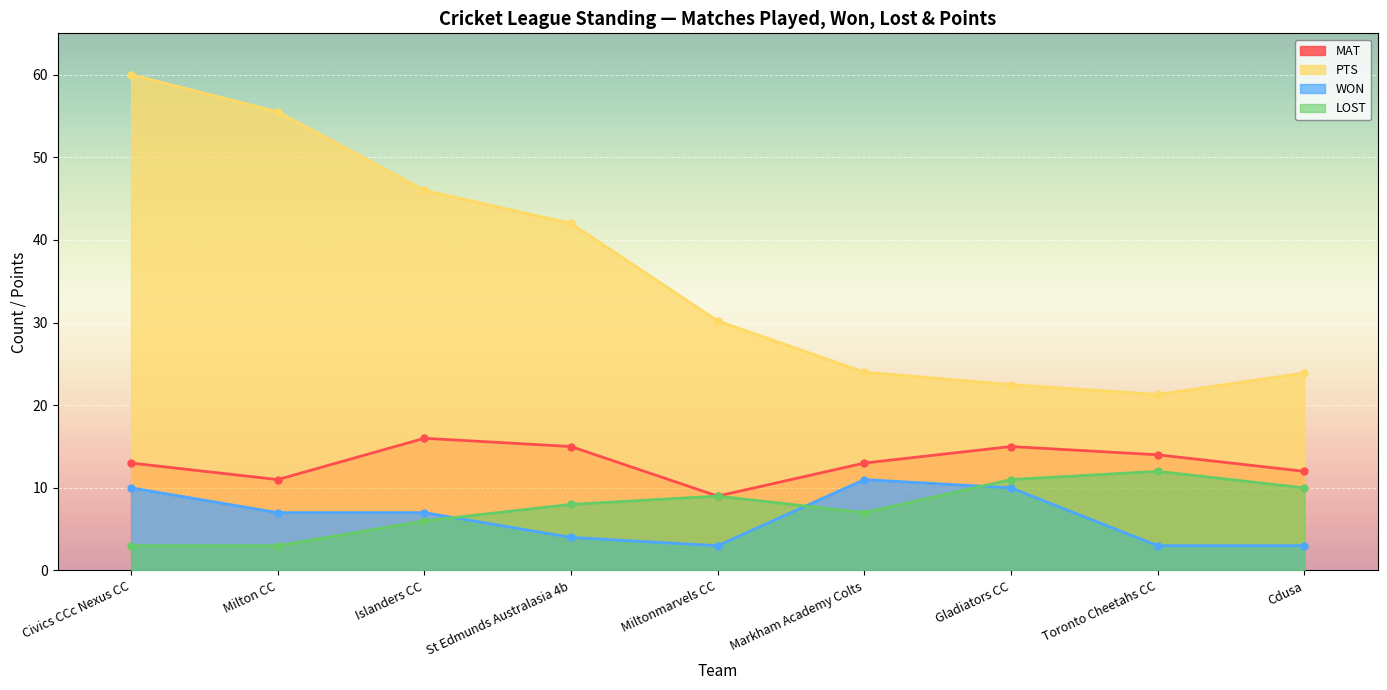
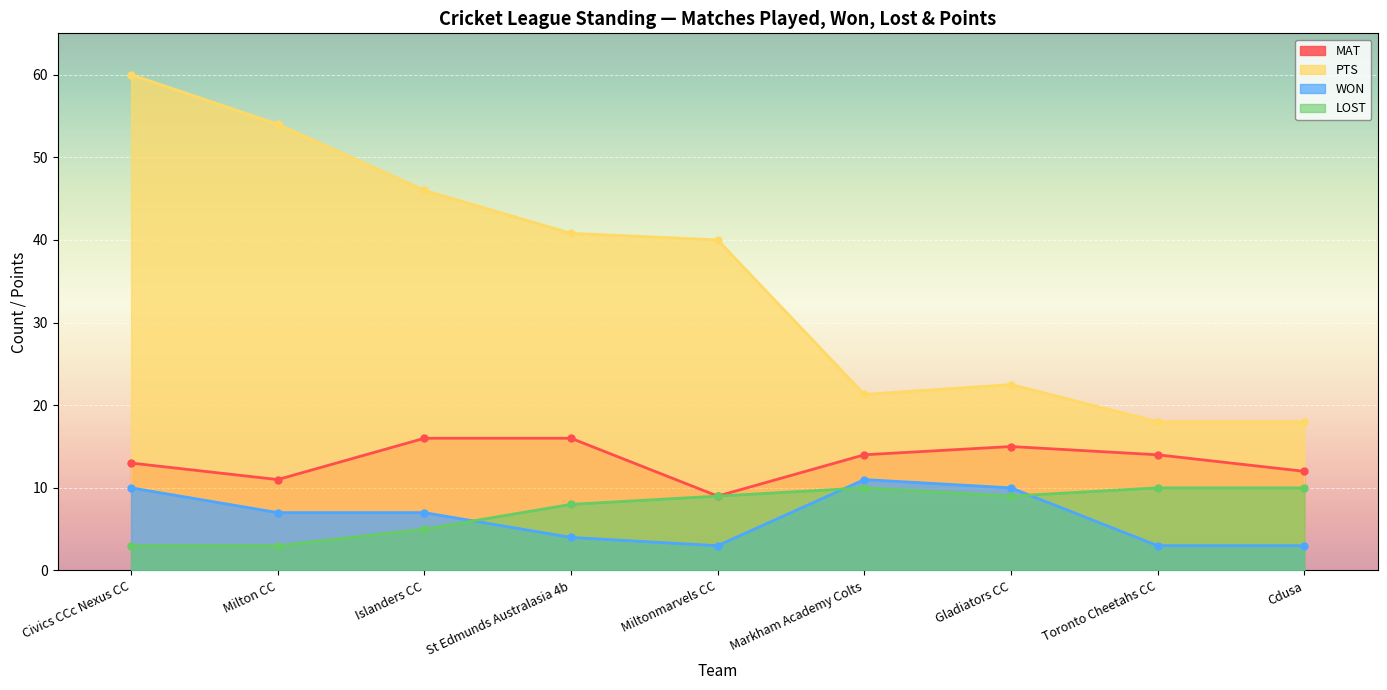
PTS, Milton CC: 56 -> 54
LOST, Islanders CC: 6 -> 5
MAT, St Edmunds Australasia 4b: 15 -> 16
PTS, St Edmunds Australasia 4b: 42 -> 41
PTS, Miltonmarvels CC: 30 -> 40
MAT, Markham Academy Colts: 13 -> 14
PTS, Markham Academy Colts: 24 -> 21
LOST, Markham Academy Colts: 7 -> 10
LOST, Gladiators CC: 11 -> 9
PTS, Toronto Cheetahs CC: 21 -> 18
LOST, Toronto Cheetahs CC: 12 -> 10
PTS, Cdusa: 24 -> 18
